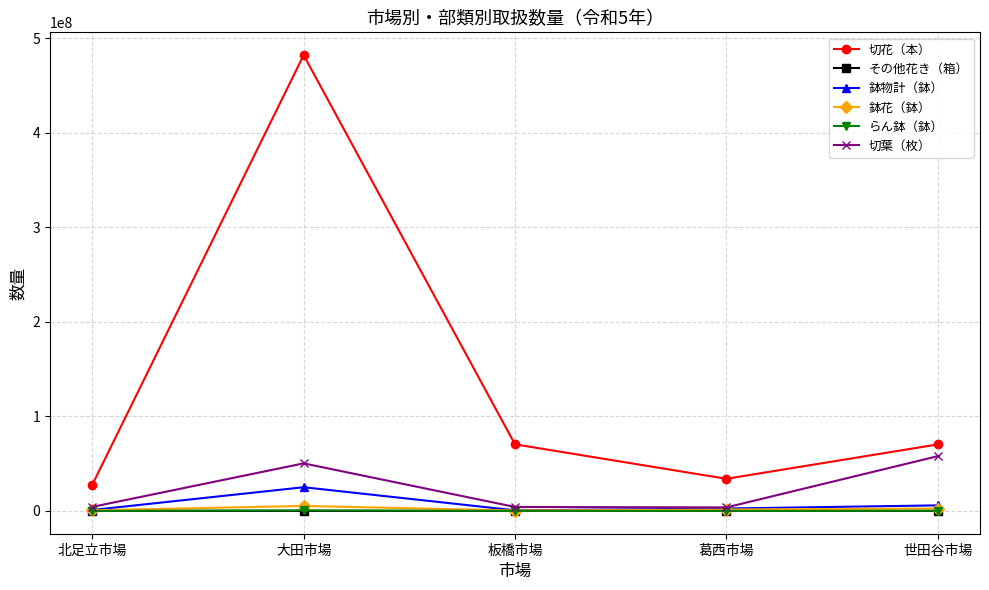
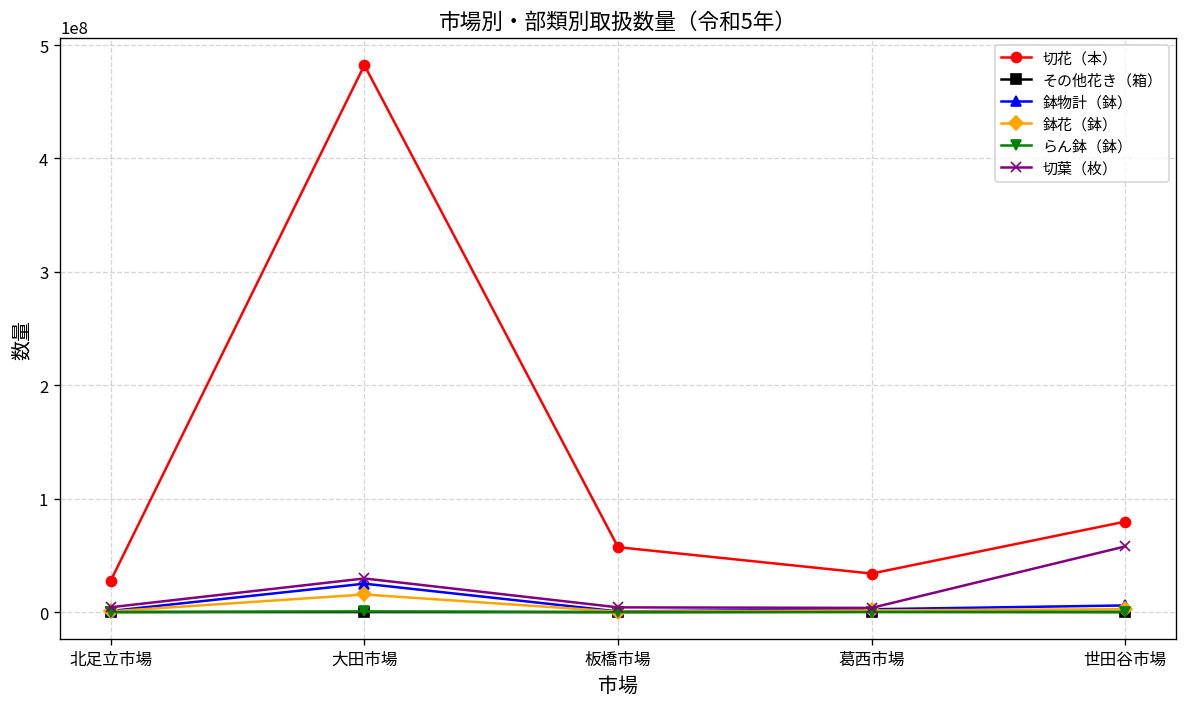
鉢花（鉢）, 大田市場: 10000000 -> 20000000
切葉（枚）, 大田市場: 50000000 -> 30000000
切花（本）, 板橋市場: 70000000 -> 60000000
切花（本）, 世田谷市場: 70000000 -> 80000000
